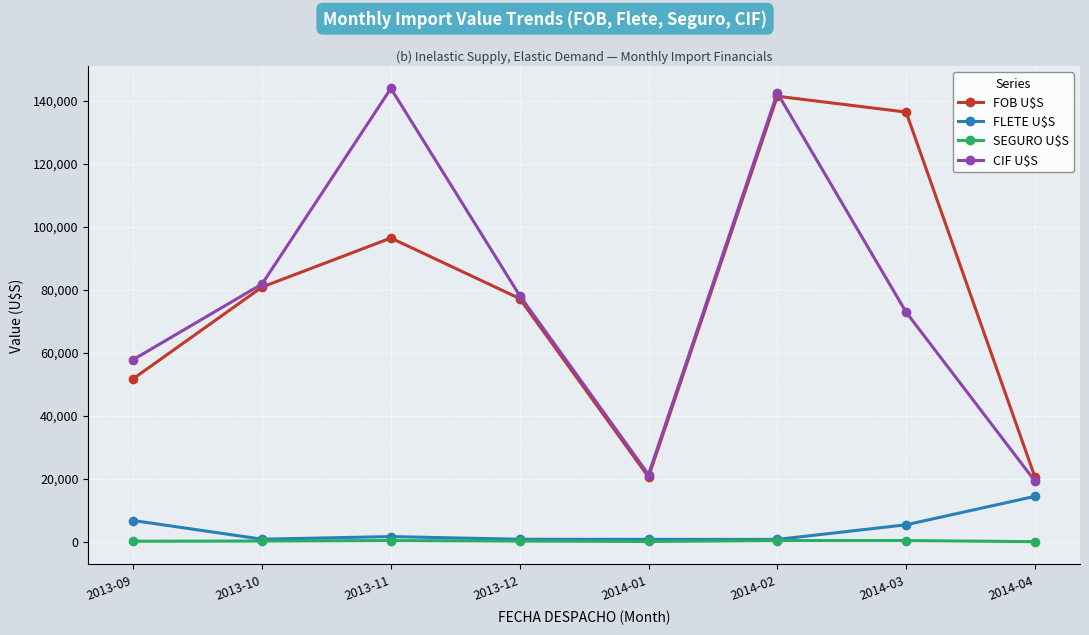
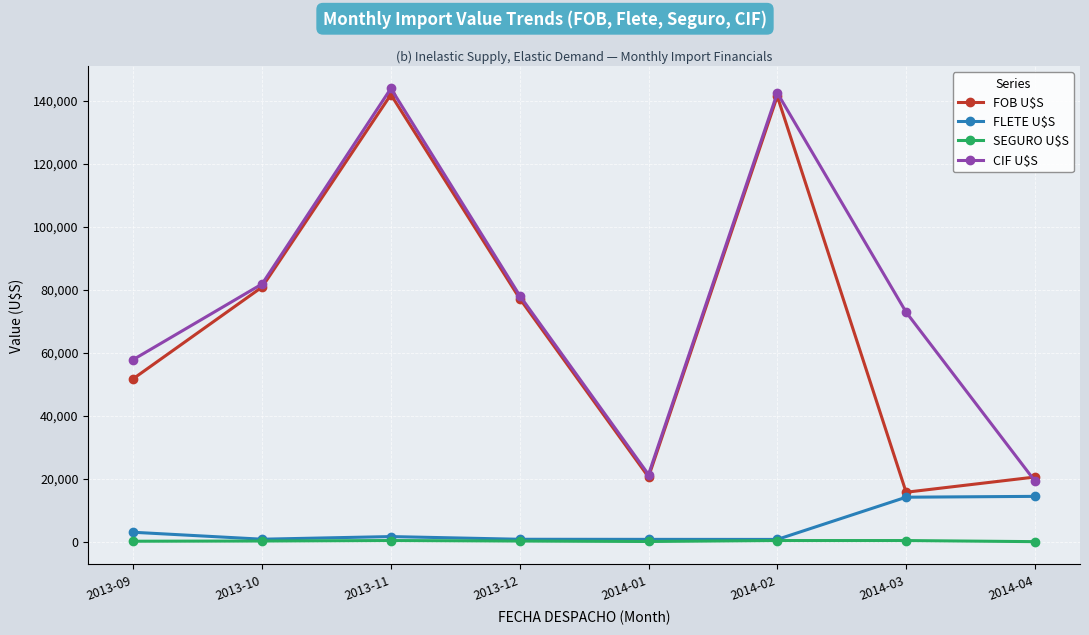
FLETE U$S, 2013-09: 7,000 -> 3,000
FOB U$S, 2013-11: 96,000 -> 142,000
FOB U$S, 2014-03: 136,000 -> 16,000
FLETE U$S, 2014-03: 5,000 -> 14,000
